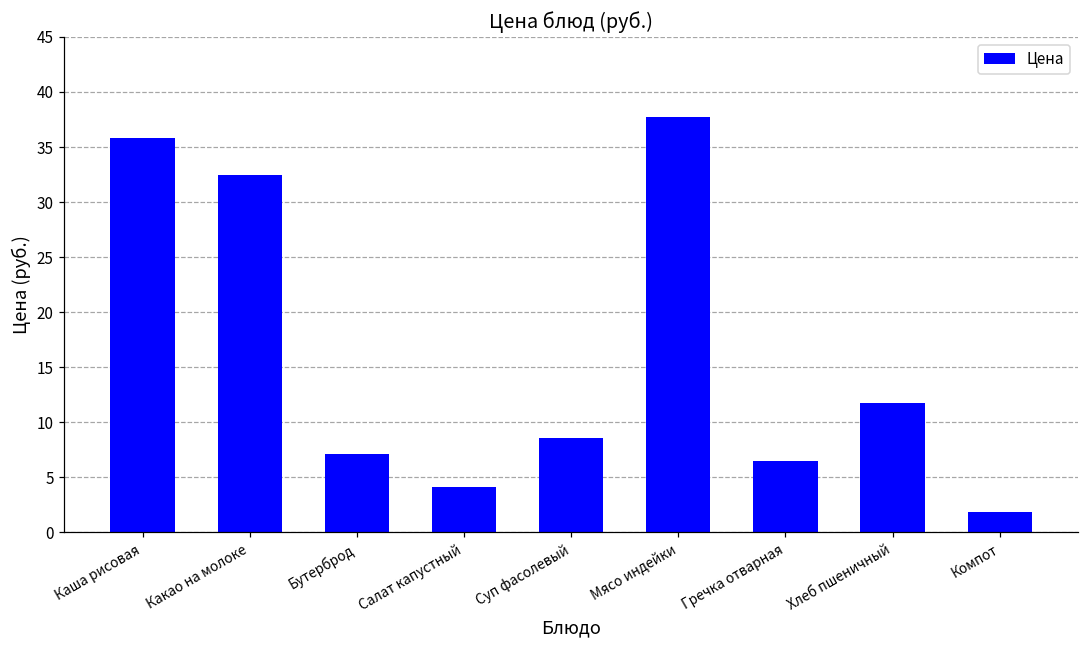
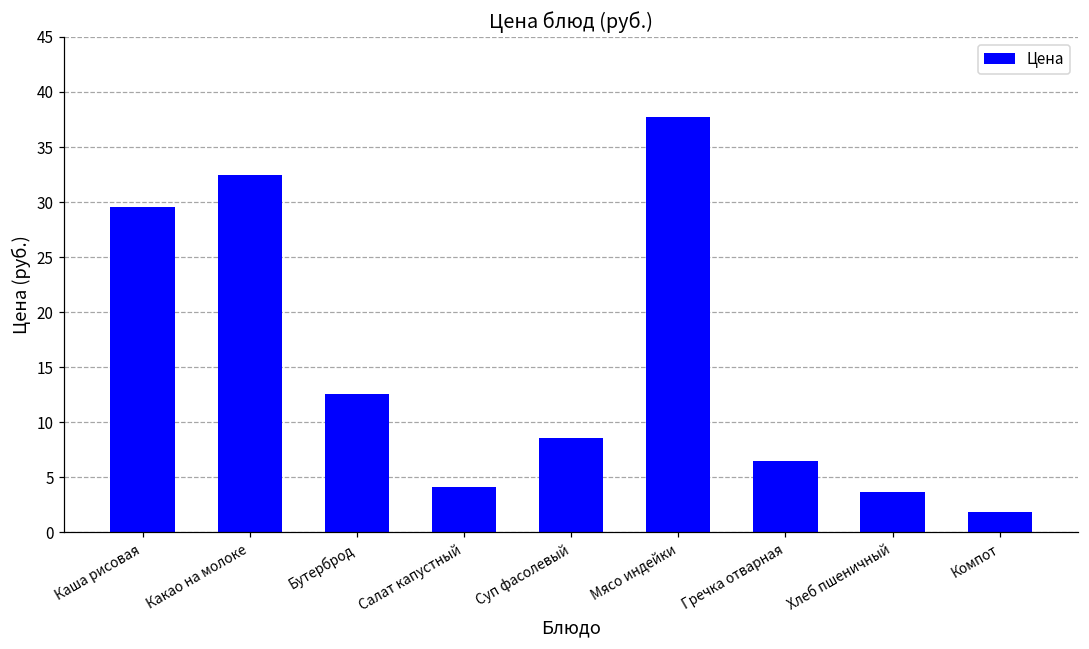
Каша рисовая: 35.8 -> 29.6
Бутерброд: 7.1 -> 12.5
Хлеб пшеничный: 11.7 -> 3.7
